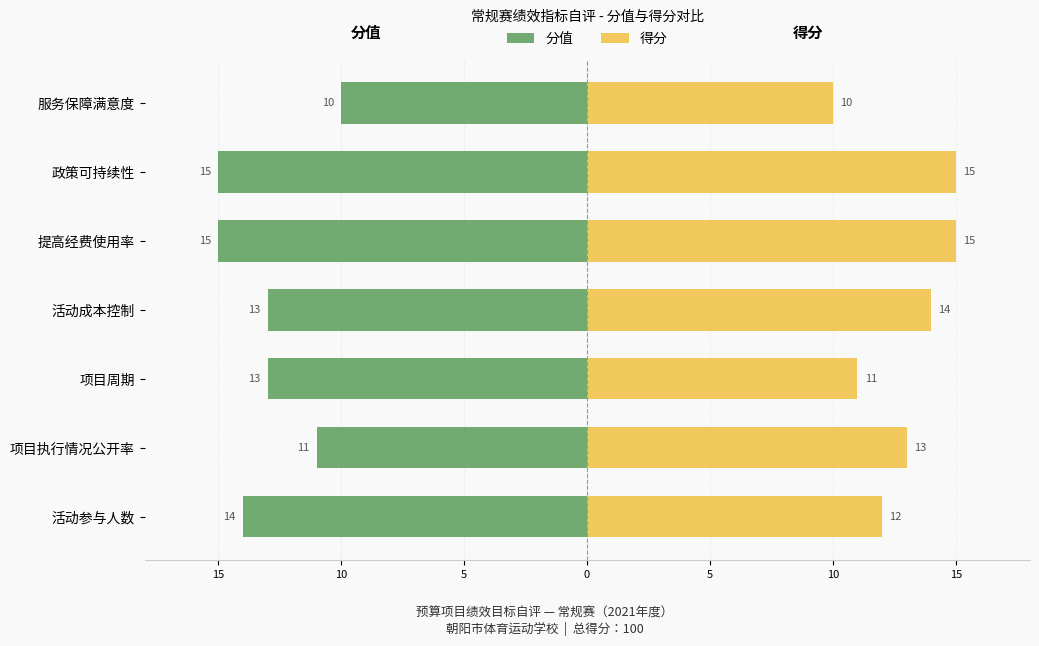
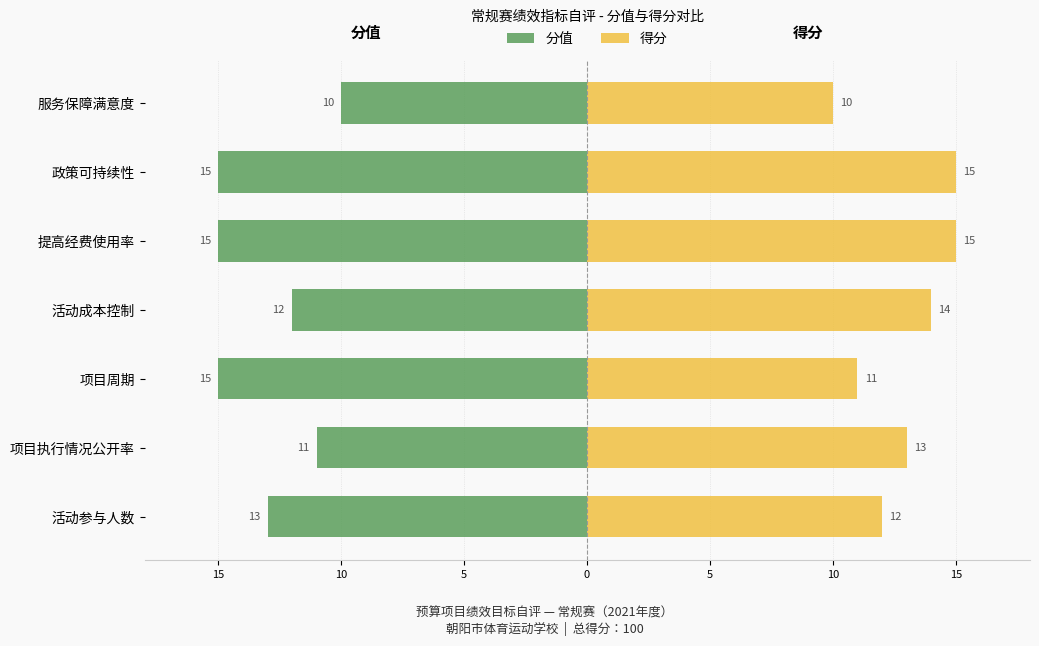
分值, 活动成本控制: 13 -> 12
分值, 项目周期: 13 -> 15
分值, 活动参与人数: 14 -> 13
